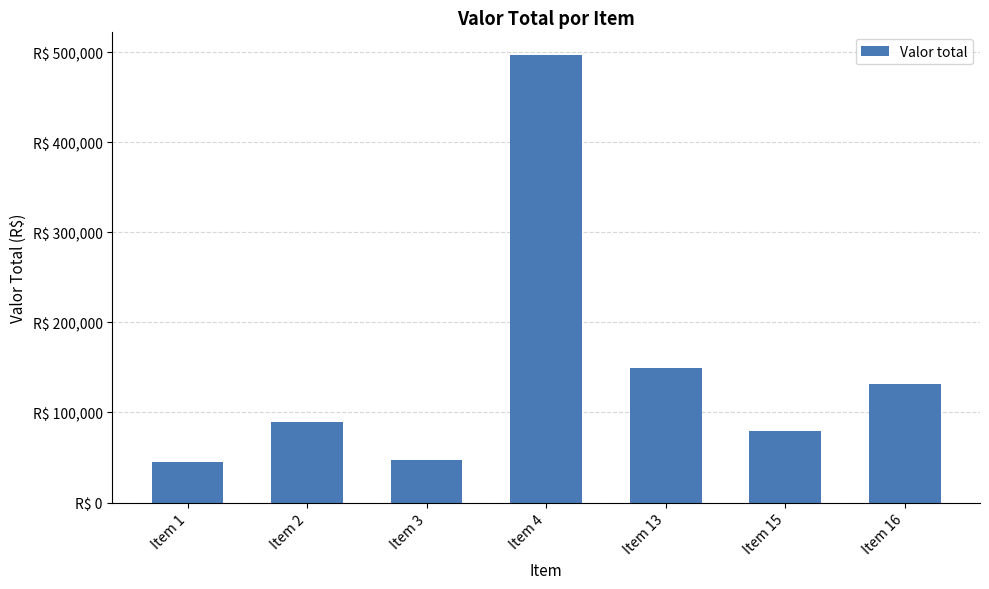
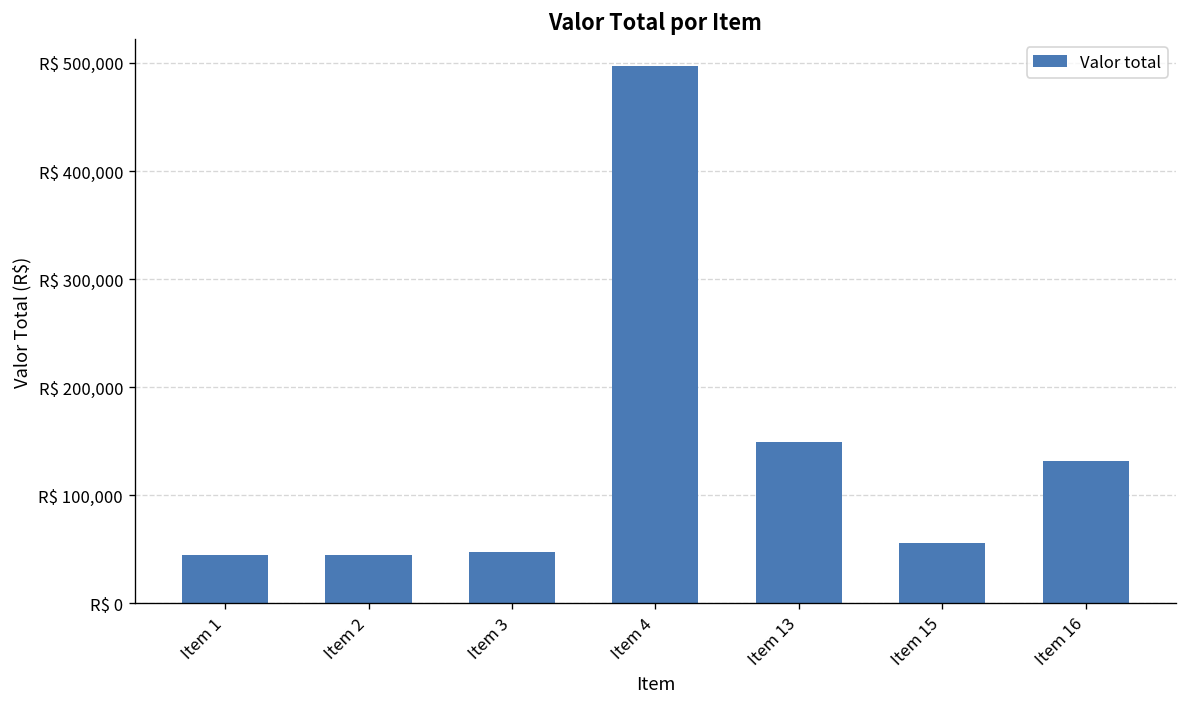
Item 2: R$ 90,000 -> R$ 40,000
Item 15: R$ 80,000 -> R$ 60,000
